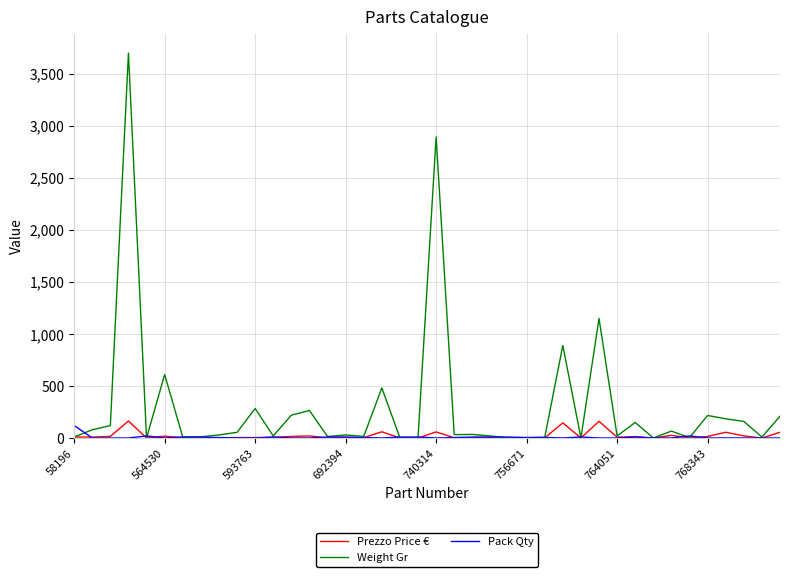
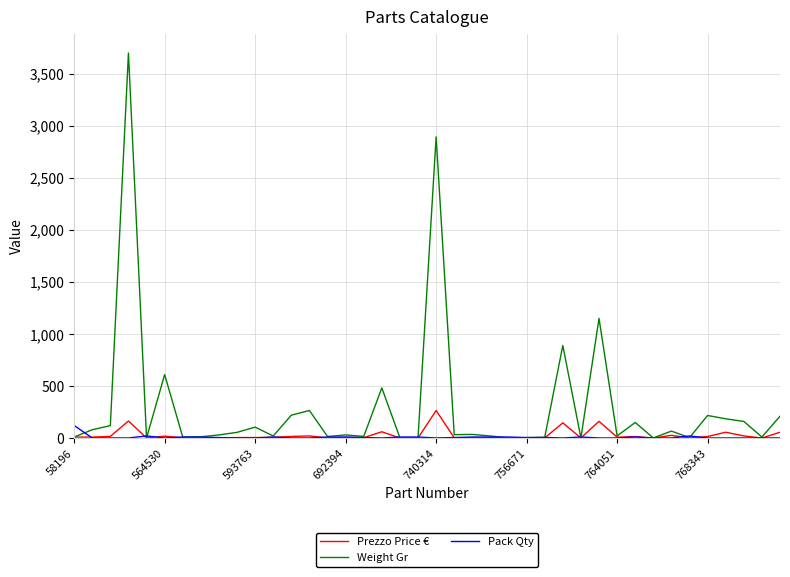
Weight Gr, 593763: 280 -> 110
Prezzo Price €, 740314: 60 -> 270
